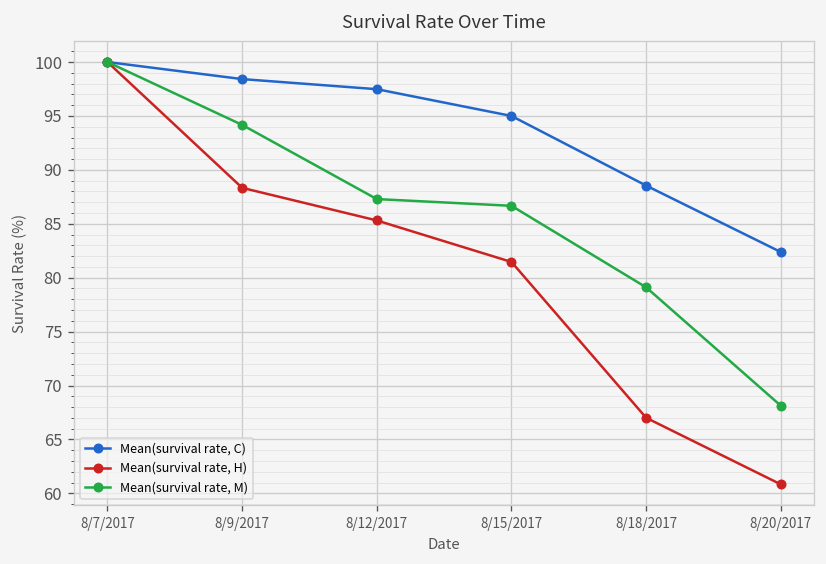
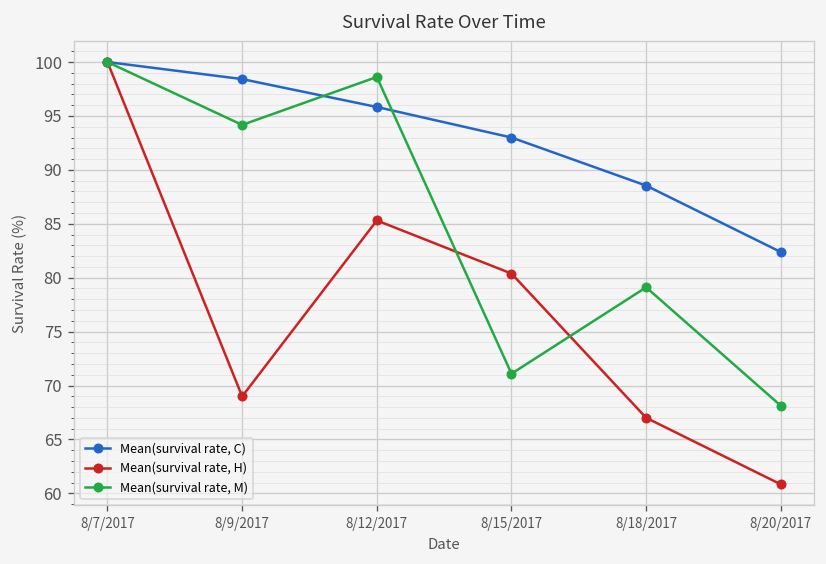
Mean(survival rate, H), 8/9/2017: 88 -> 69
Mean(survival rate, C), 8/12/2017: 97 -> 96
Mean(survival rate, M), 8/12/2017: 87 -> 99
Mean(survival rate, C), 8/15/2017: 95 -> 93
Mean(survival rate, H), 8/15/2017: 81 -> 80
Mean(survival rate, M), 8/15/2017: 87 -> 71
